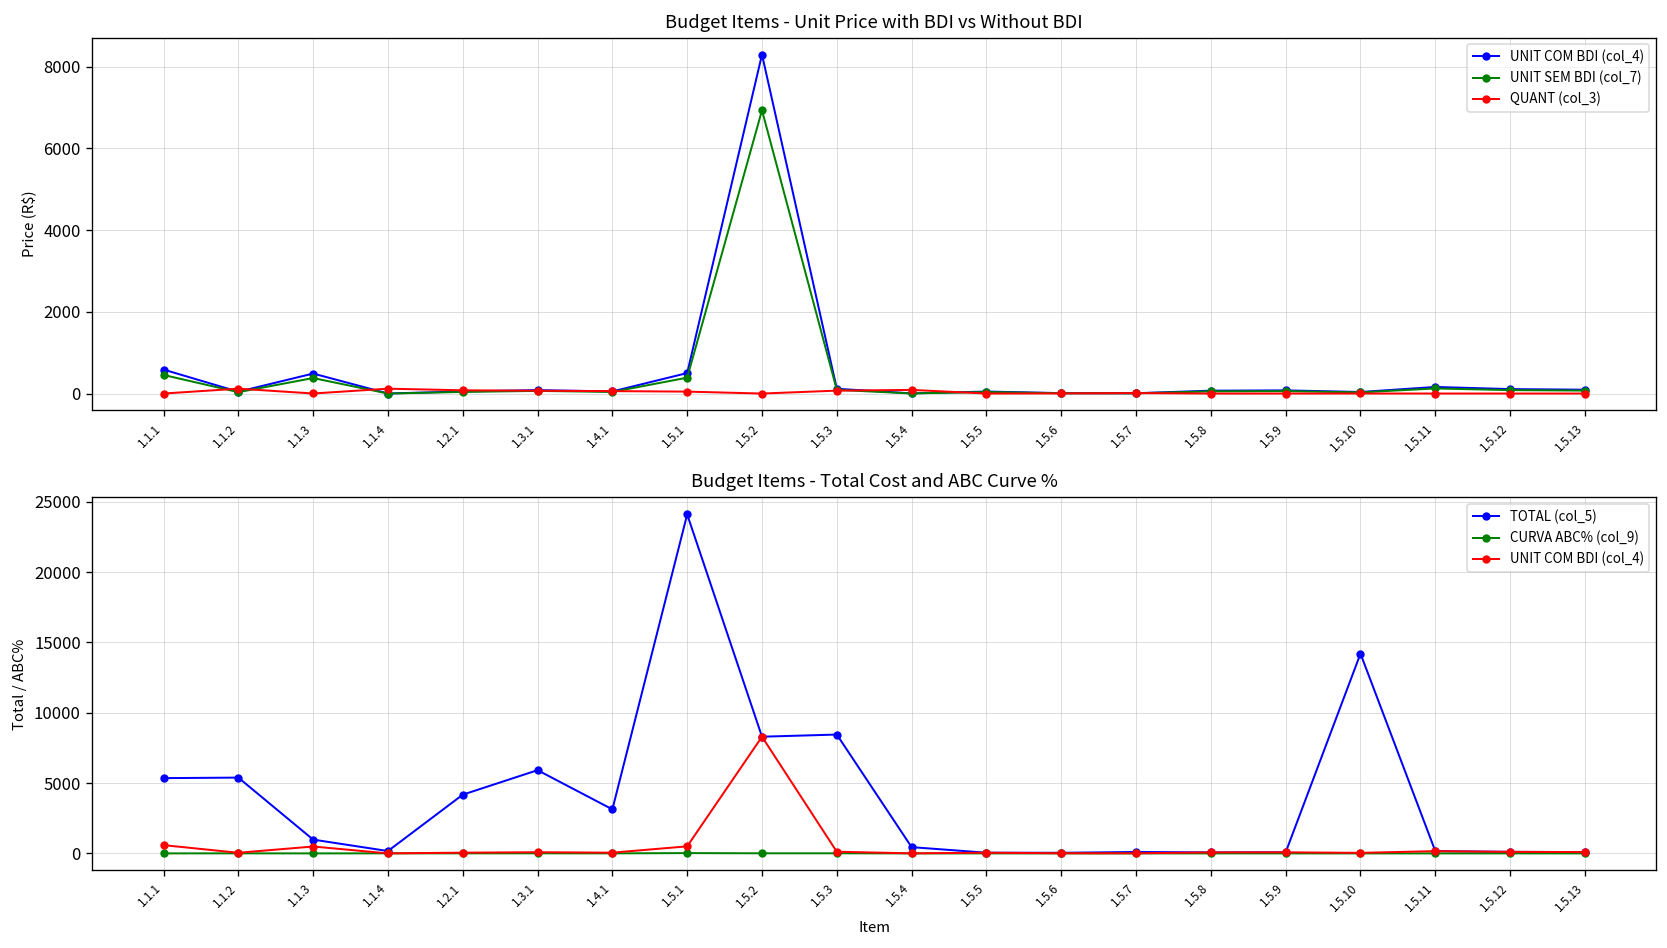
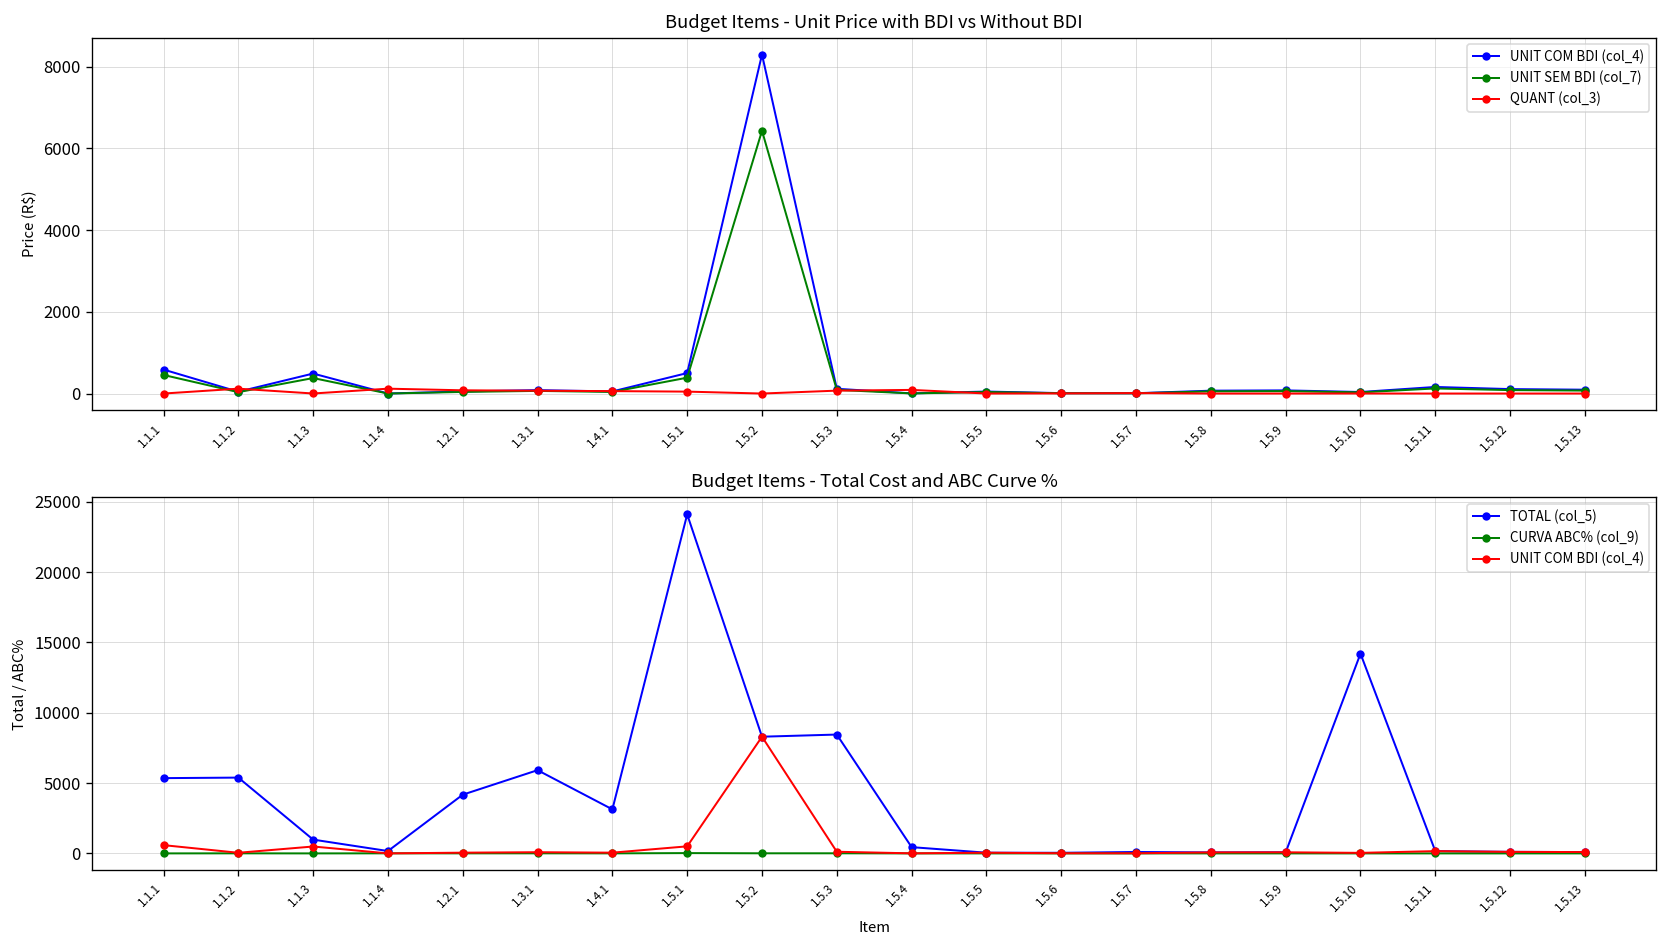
Budget Items - Unit Price with BDI vs Without BDI, UNIT SEM BDI (col_7), 1.5.2: 6900 -> 6400
